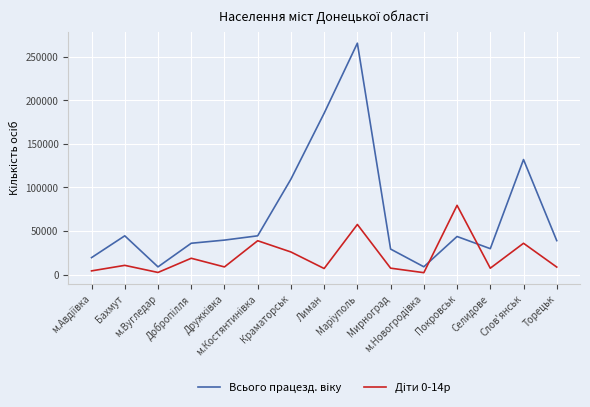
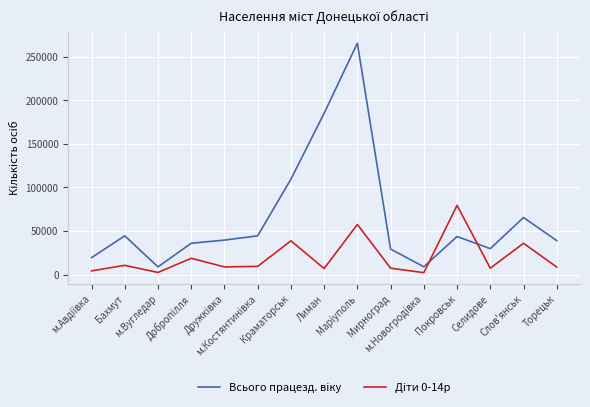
Дiти 0-14р, м.Костянтинівка: 40000 -> 10000
Дiти 0-14р, Краматорськ: 30000 -> 40000
Всього працезд. вiку, Слов'янськ: 130000 -> 70000
